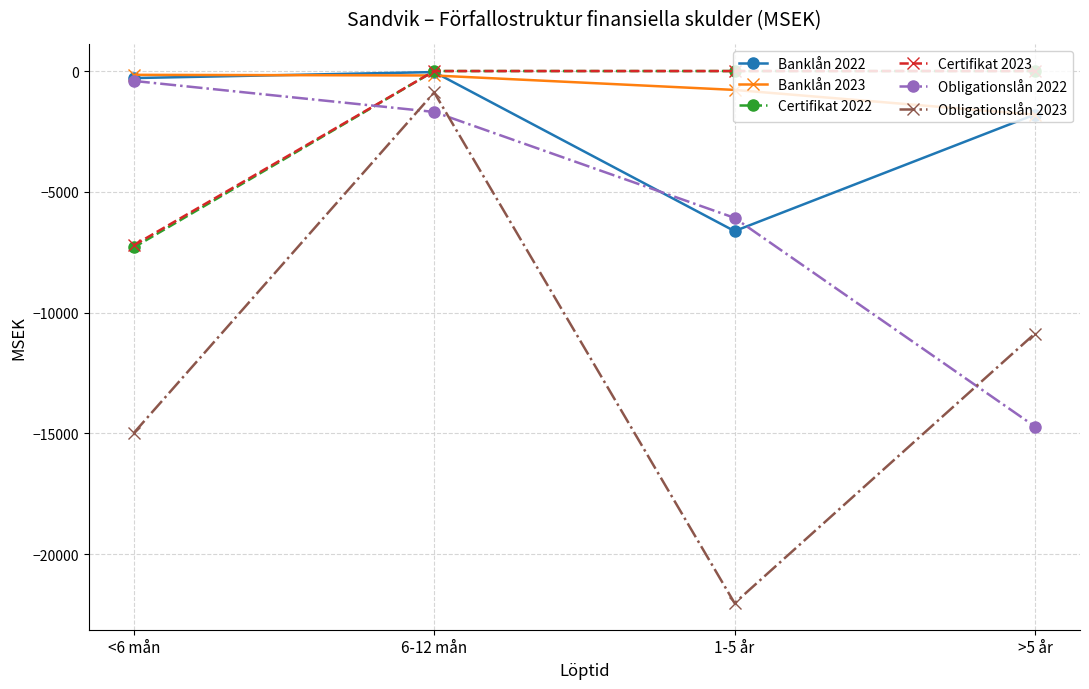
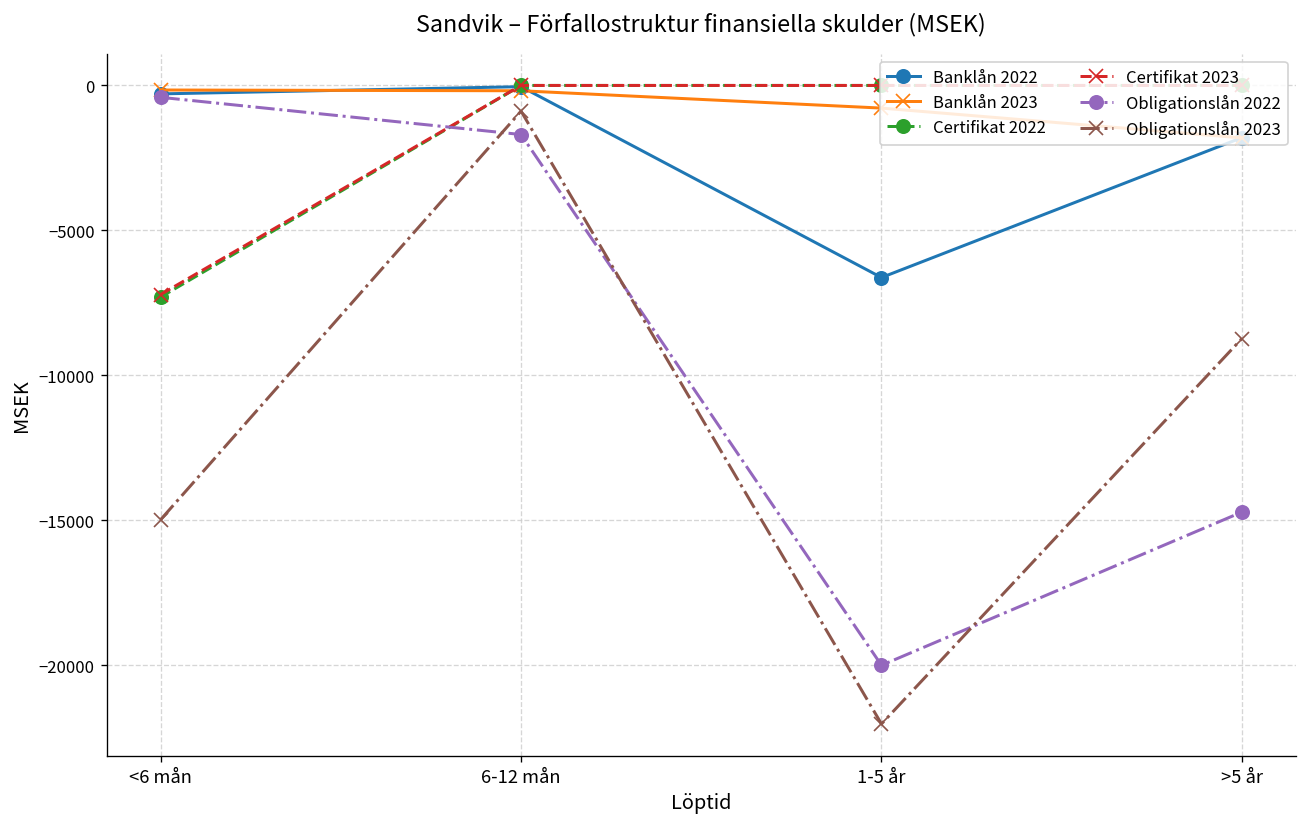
Obligationslån 2022, 1-5 år: -6100 -> -20000
Obligationslån 2023, >5 år: -10900 -> -8700
